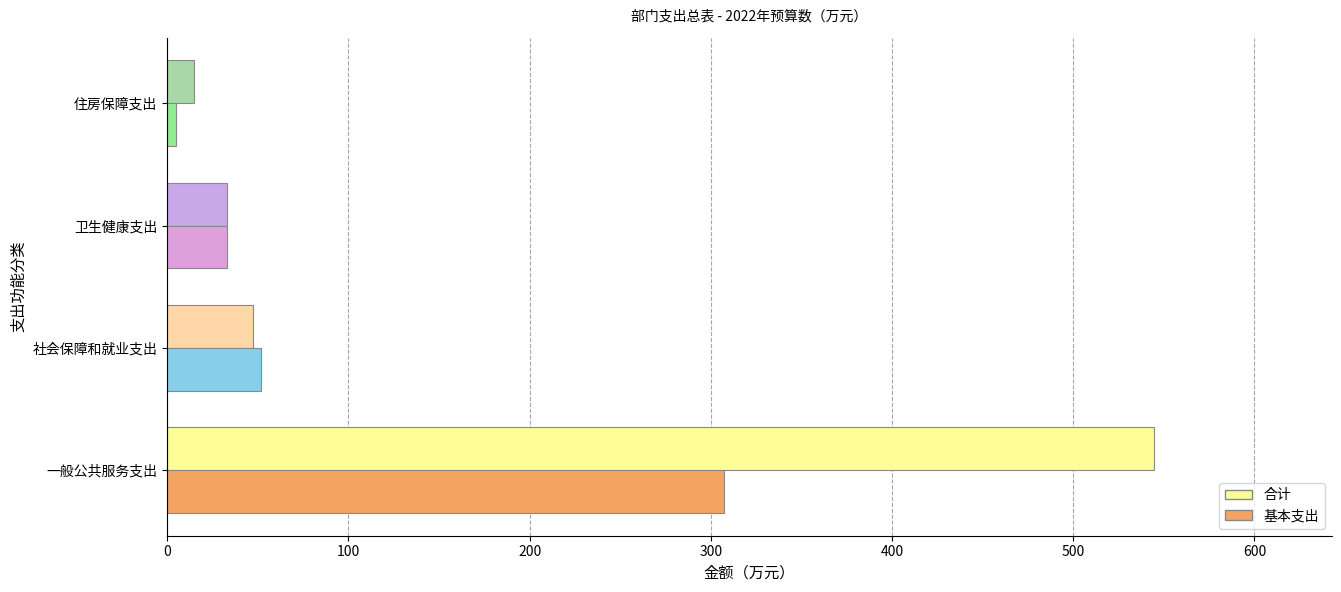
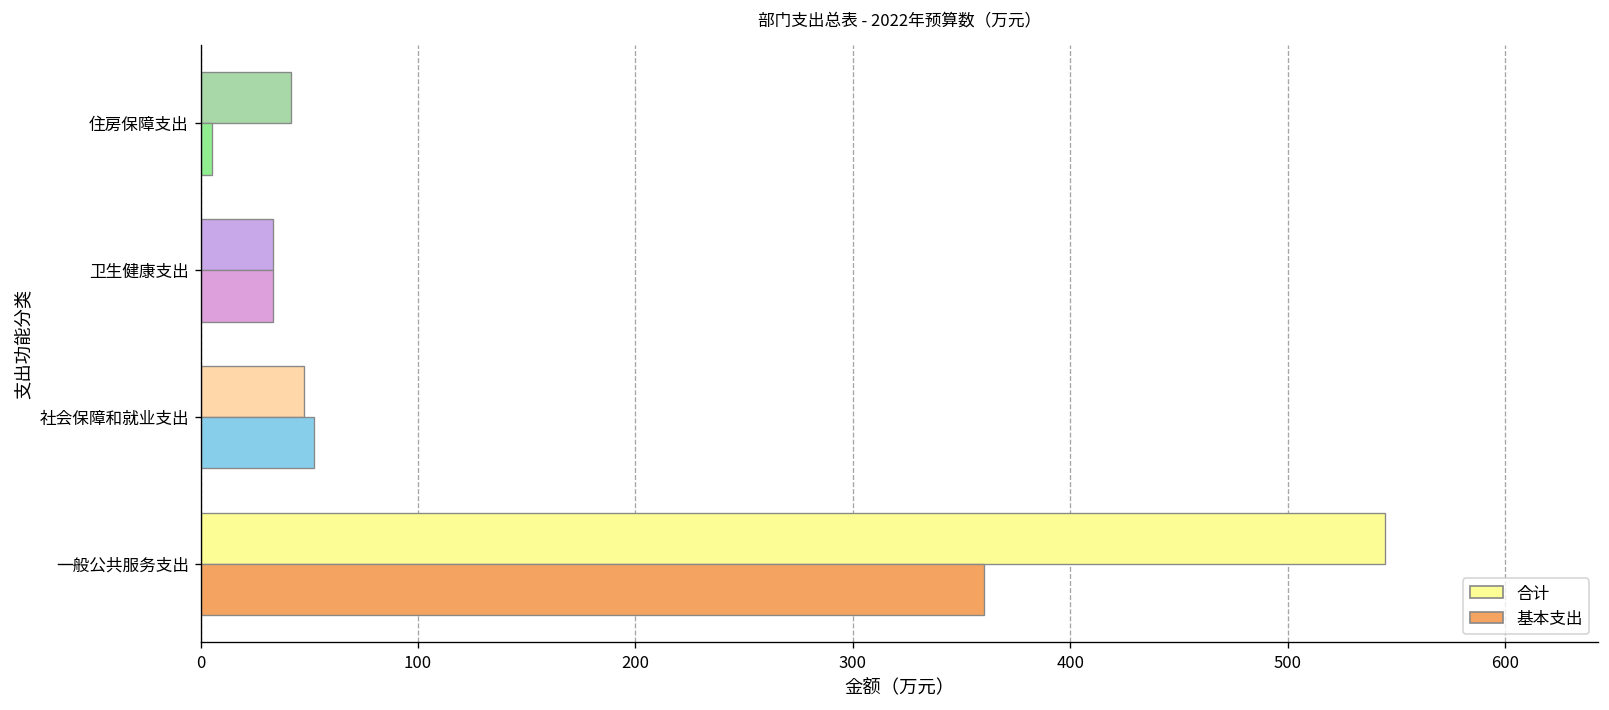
合计, 住房保障支出: 15 -> 41
基本支出, 一般公共服务支出: 307 -> 360
